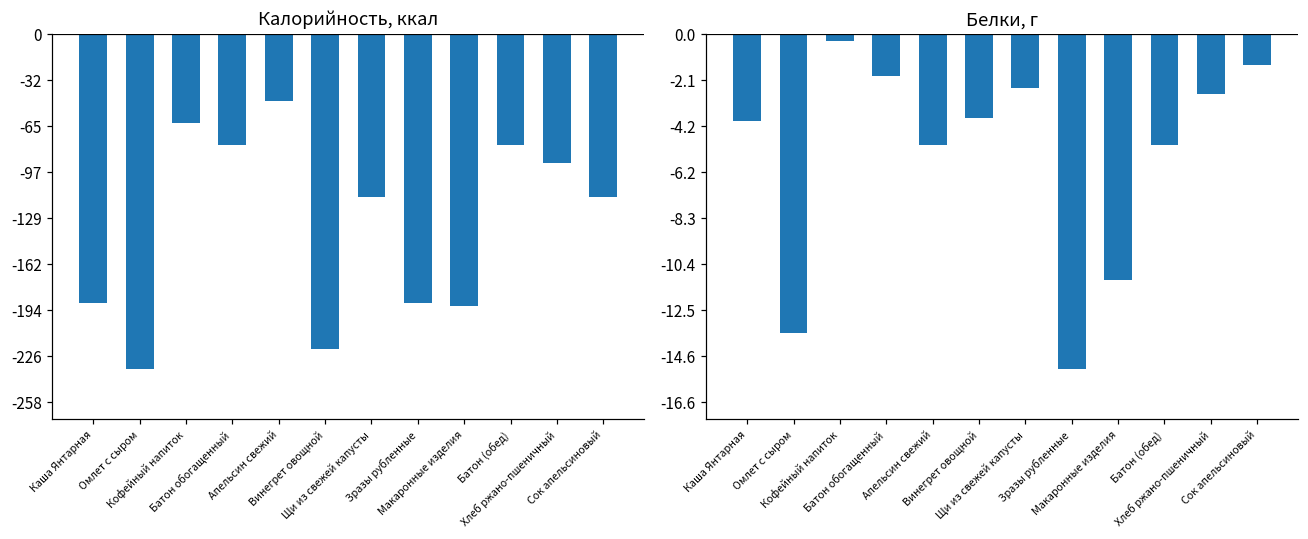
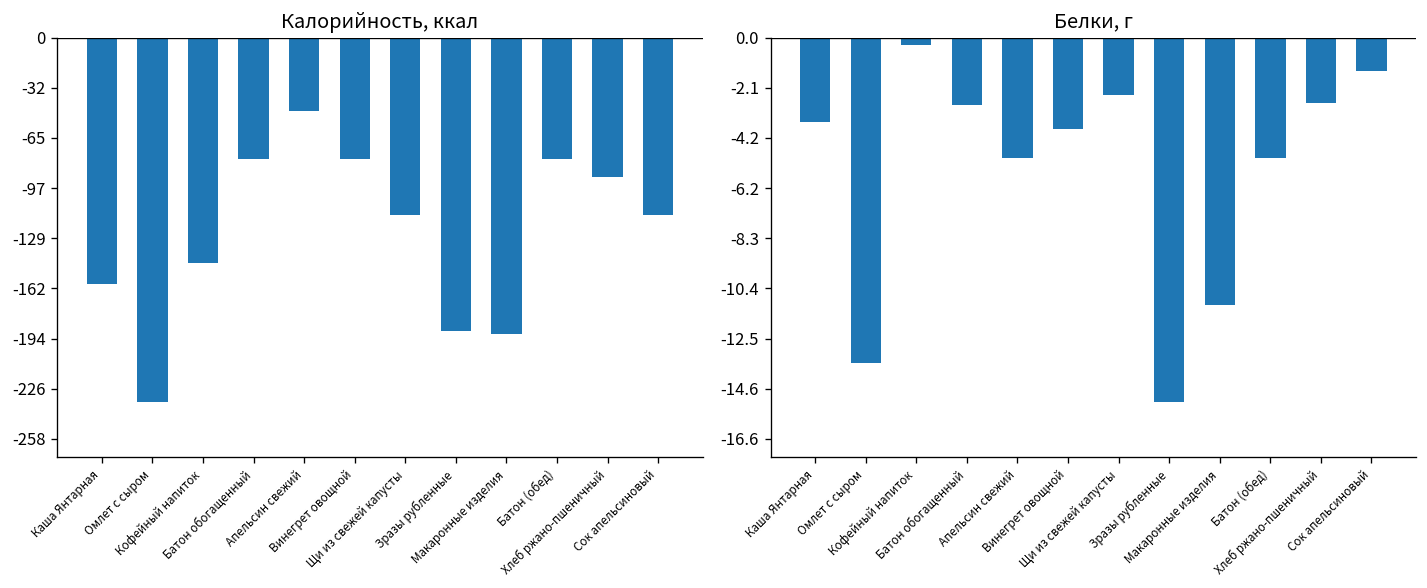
Калорийность, ккал, Каша Янтарная: -189 -> -159
Калорийность, ккал, Кофейный напиток: -62 -> -145
Калорийность, ккал, Винегрет овощной: -221 -> -78
Белки, г, Каша Янтарная: -3.9 -> -3.5
Белки, г, Батон обогащенный: -1.9 -> -2.8
